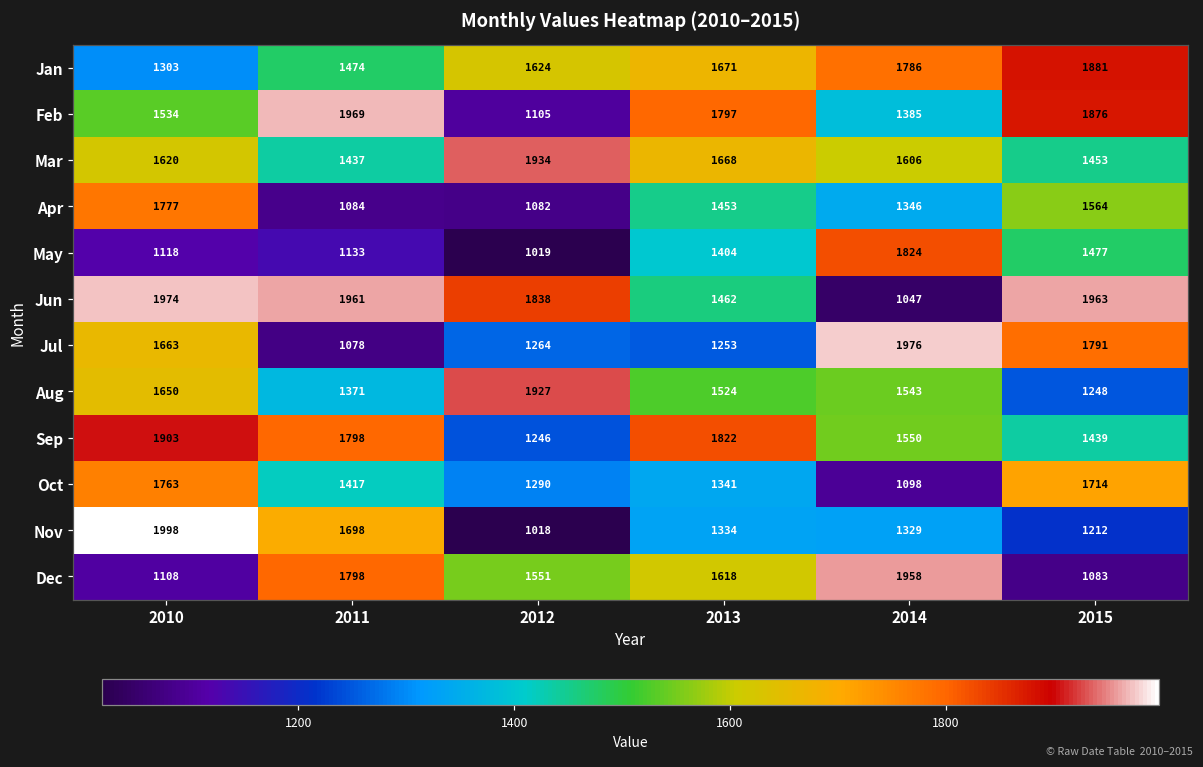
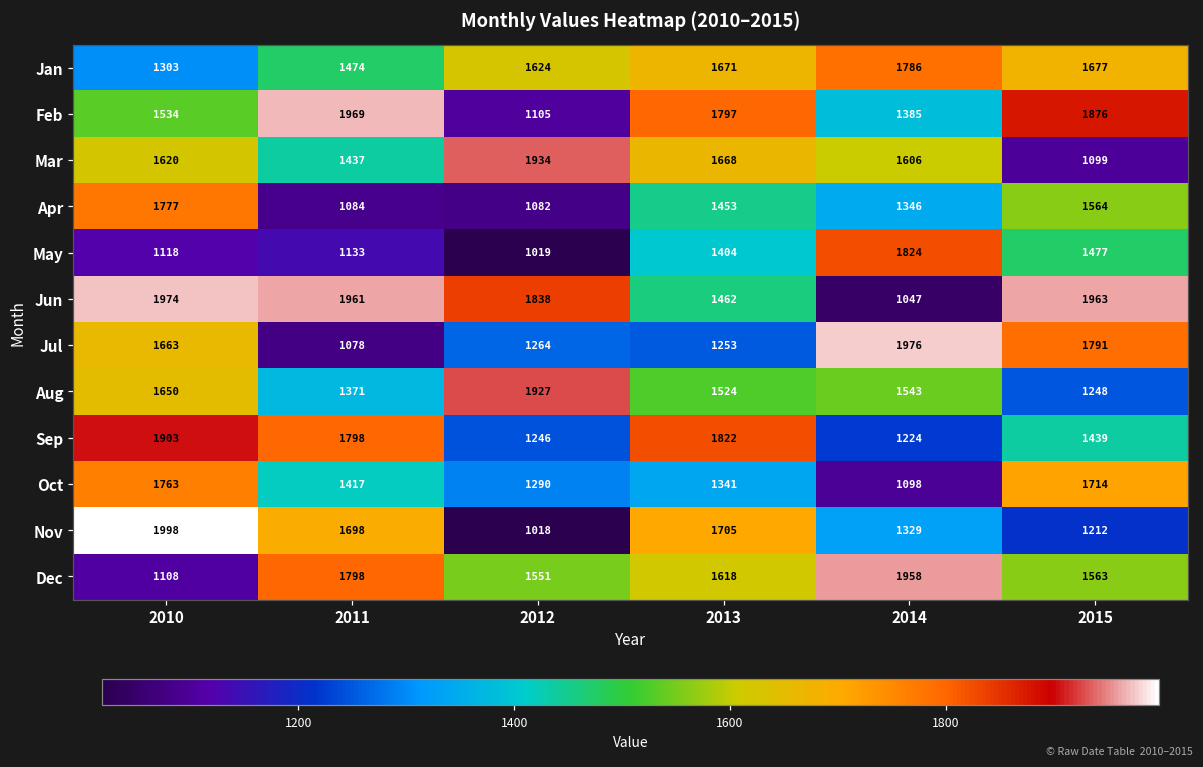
Jan, 2015: 1881 -> 1677
Mar, 2015: 1453 -> 1099
Sep, 2014: 1550 -> 1224
Nov, 2013: 1334 -> 1705
Dec, 2015: 1083 -> 1563
